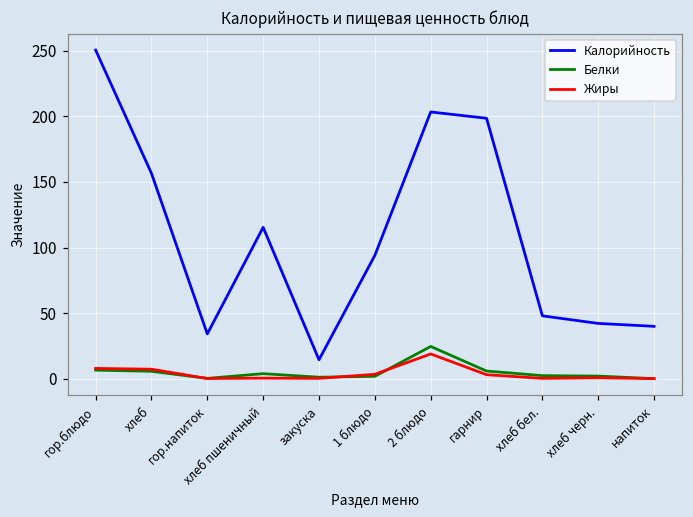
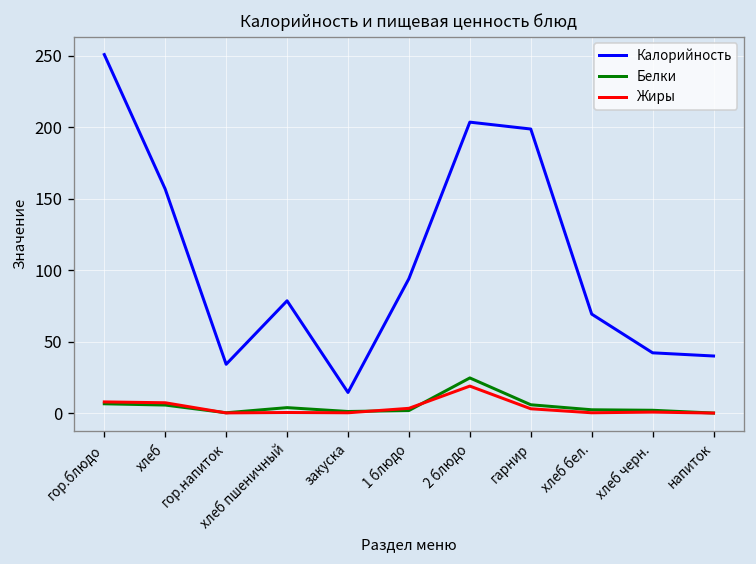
Калорийность, хлеб пшеничный: 115 -> 79
Калорийность, хлеб бел.: 48 -> 69
